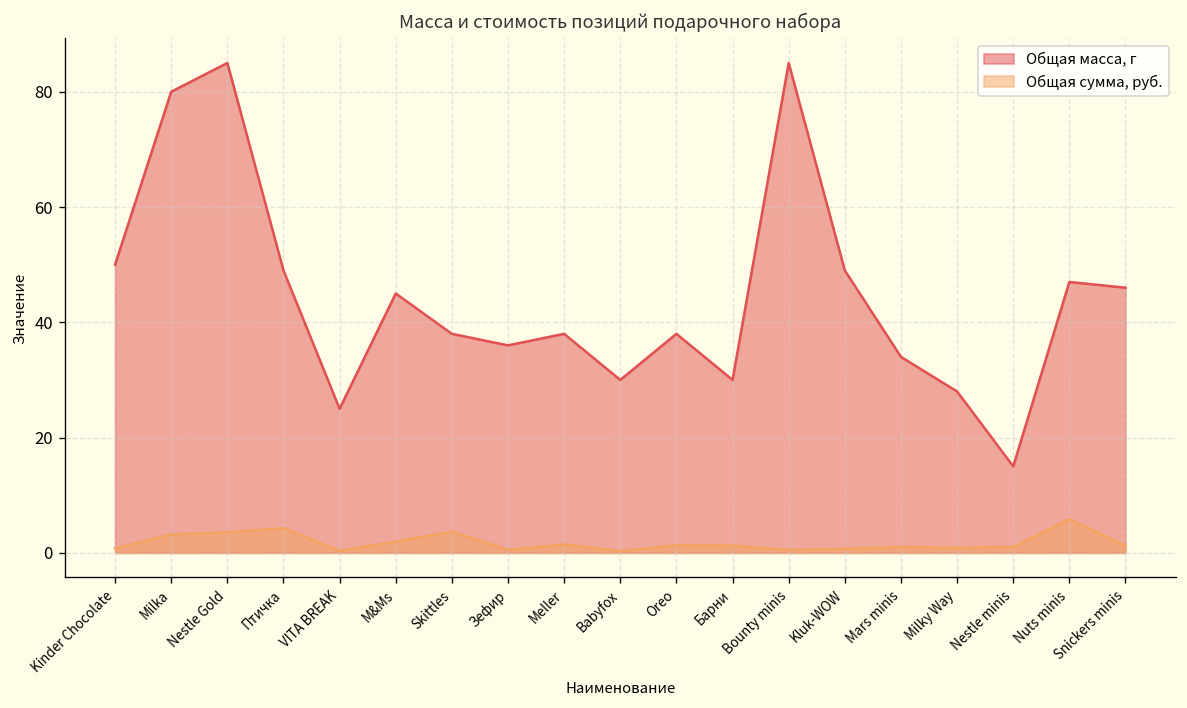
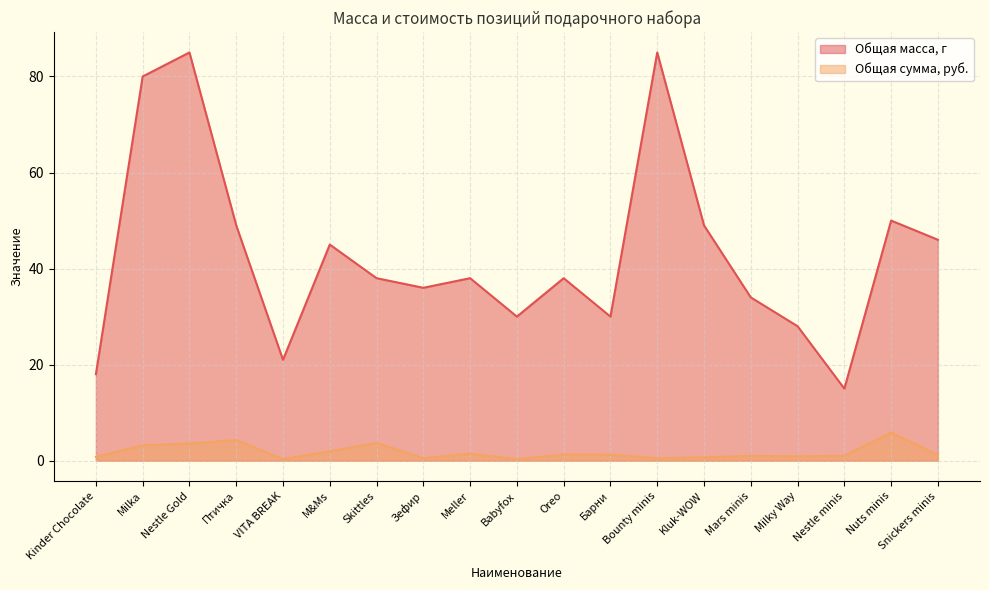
Общая масса, г, Kinder Chocolate: 50 -> 18
Общая масса, г, VITA BREAK: 25 -> 21
Общая масса, г, Nuts minis: 47 -> 50
